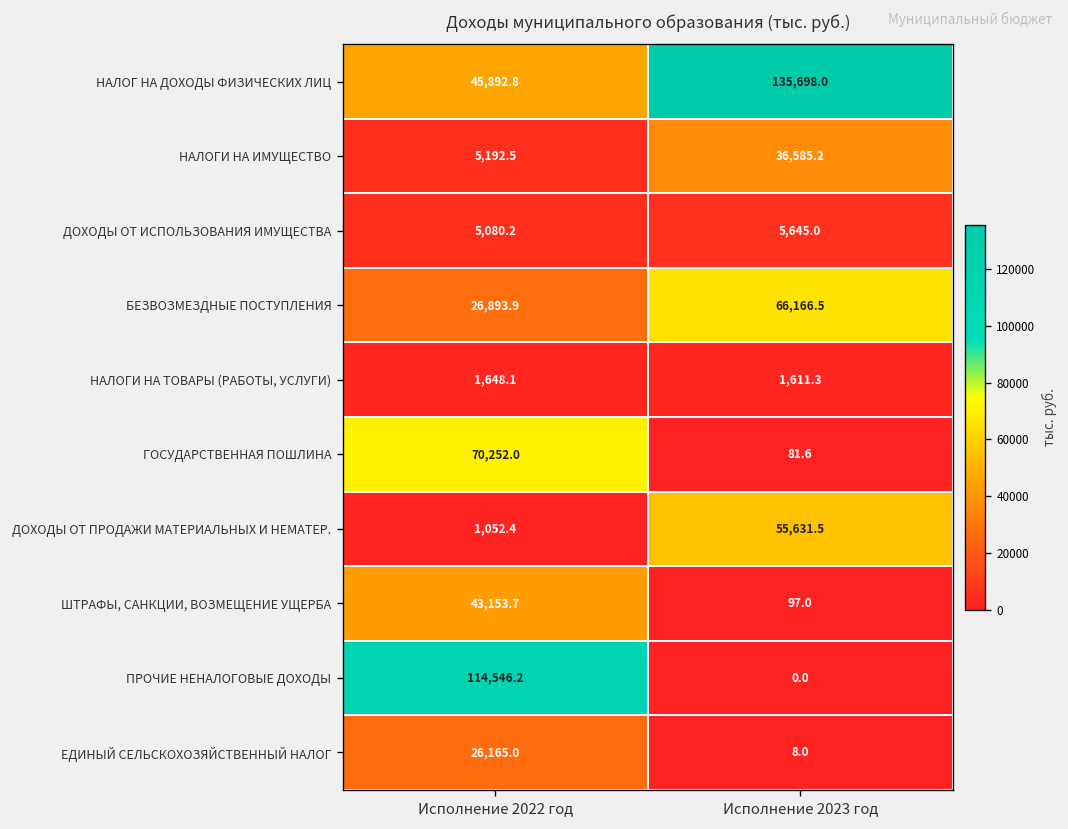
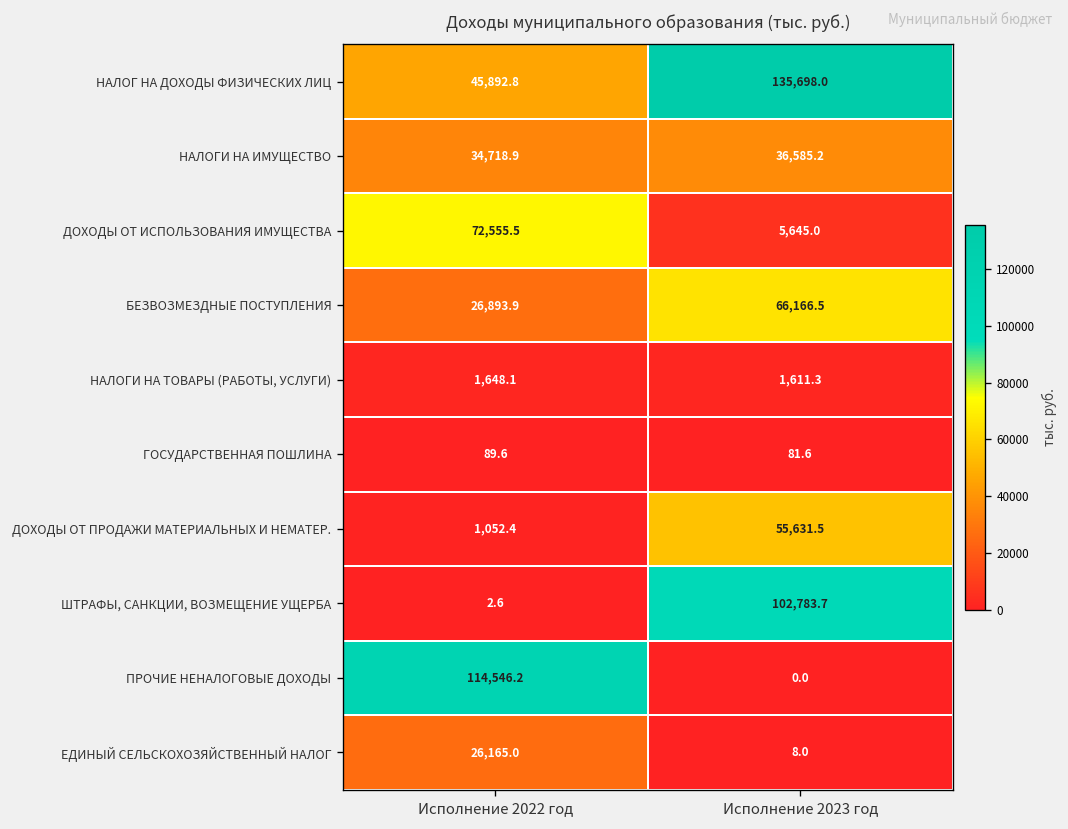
НАЛОГИ НА ИМУЩЕСТВО, Исполнение 2022 год: 5,192.5 -> 34,718.9
ДОХОДЫ ОТ ИСПОЛЬЗОВАНИЯ ИМУЩЕСТВА, Исполнение 2022 год: 5,080.2 -> 72,555.5
ГОСУДАРСТВЕННАЯ ПОШЛИНА, Исполнение 2022 год: 70,252.0 -> 89.6
ШТРАФЫ, САНКЦИИ, ВОЗМЕЩЕНИЕ УЩЕРБА, Исполнение 2022 год: 43,153.7 -> 2.6
ШТРАФЫ, САНКЦИИ, ВОЗМЕЩЕНИЕ УЩЕРБА, Исполнение 2023 год: 97.0 -> 102,783.7
